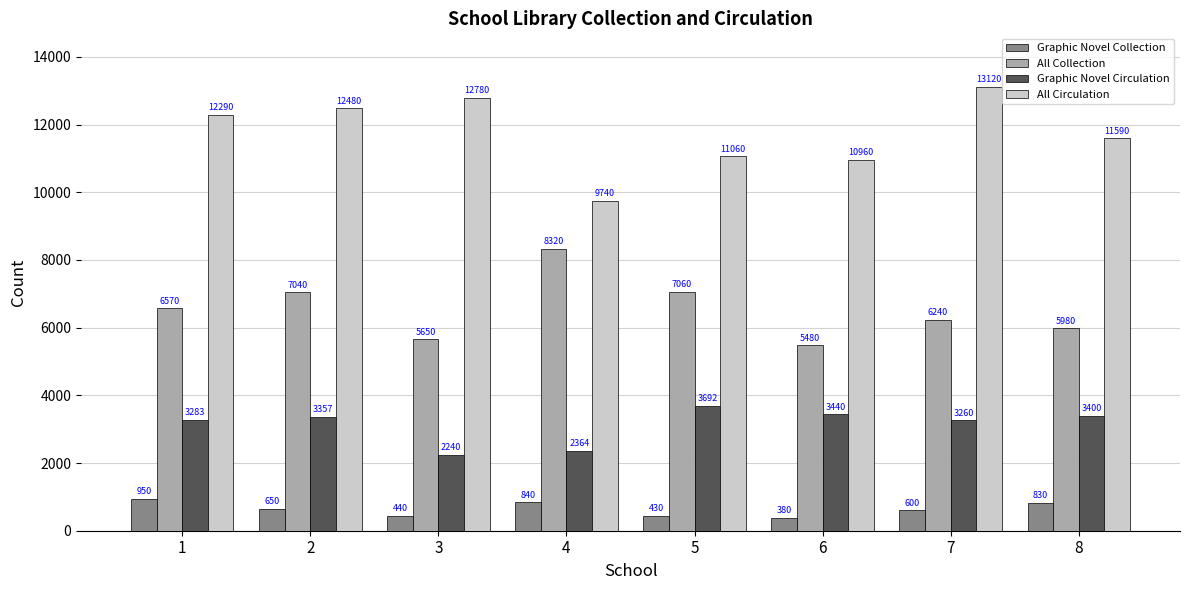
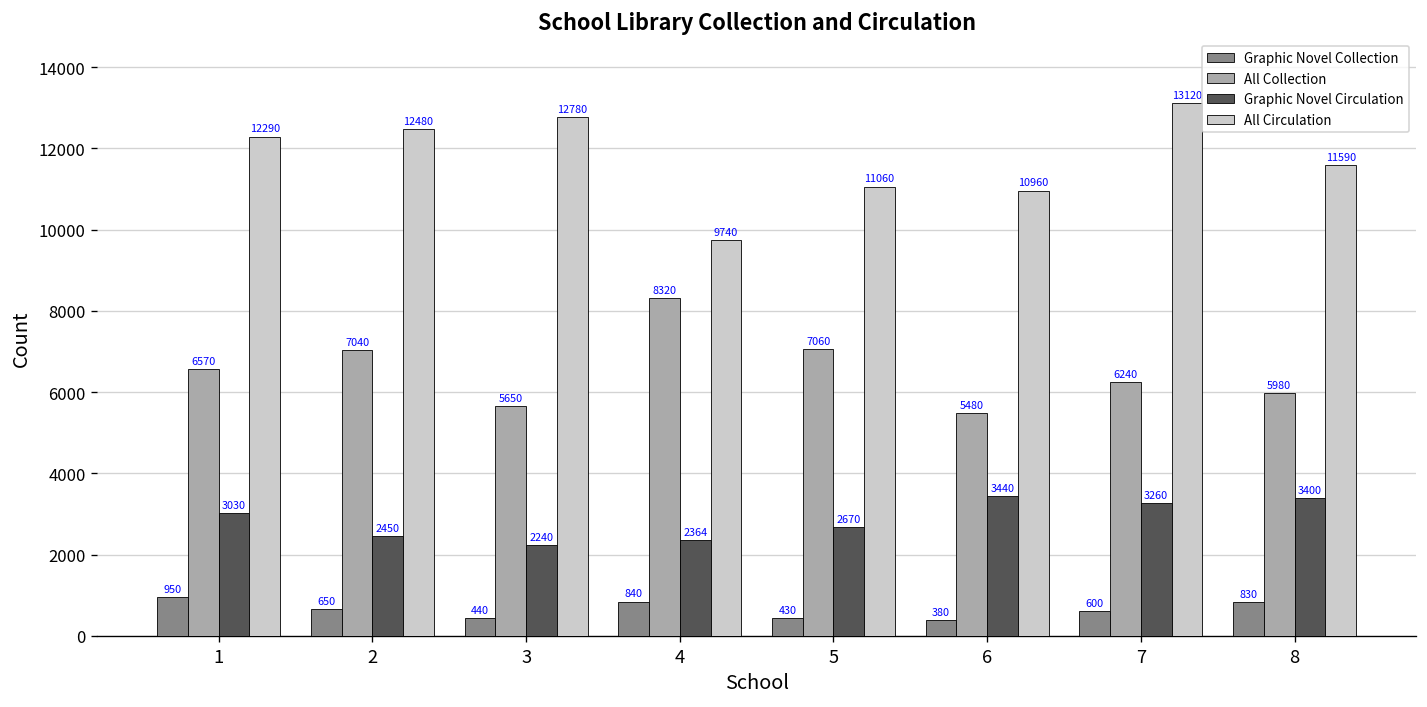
Graphic Novel Circulation, 1: 3283 -> 3030
Graphic Novel Circulation, 2: 3357 -> 2450
Graphic Novel Circulation, 5: 3692 -> 2670
